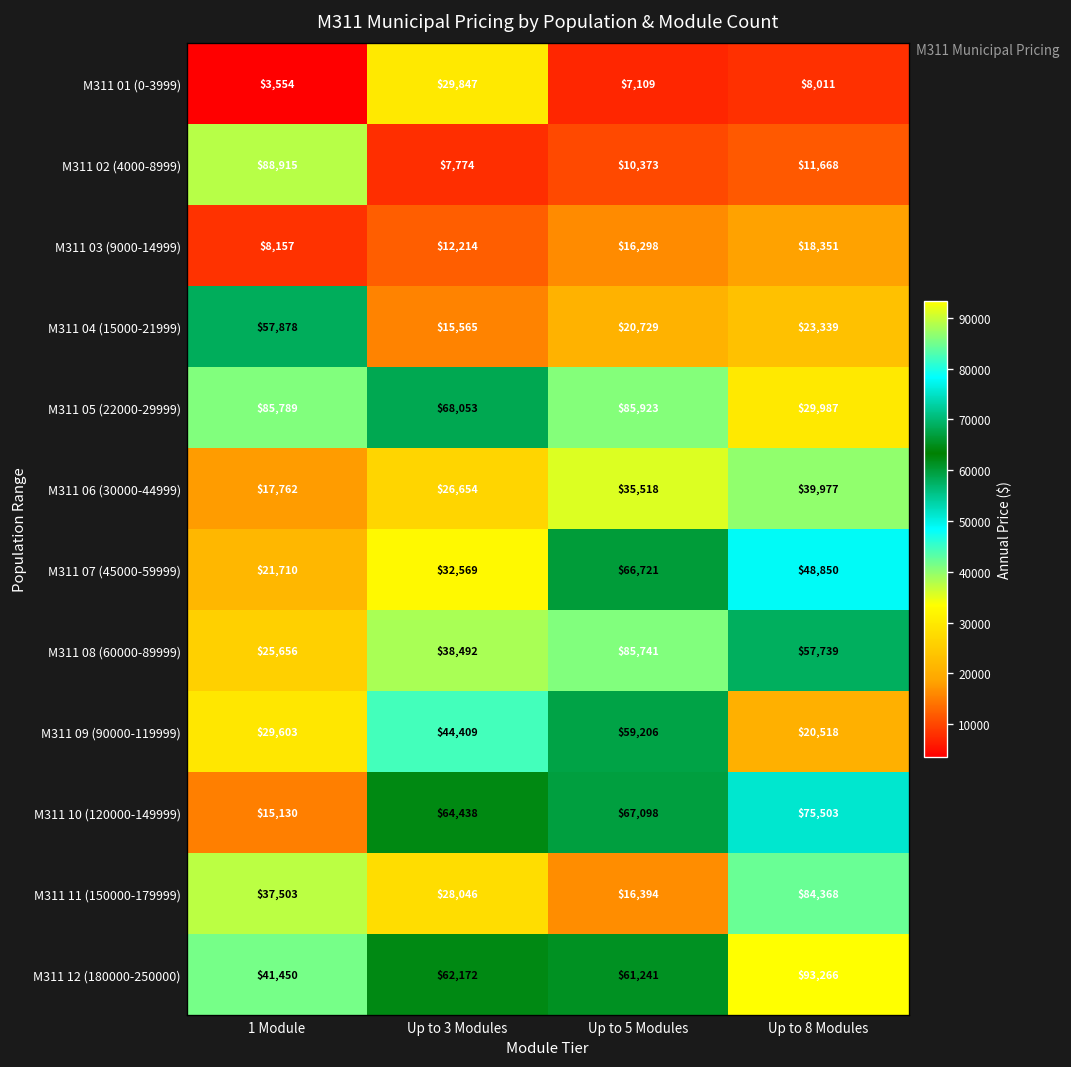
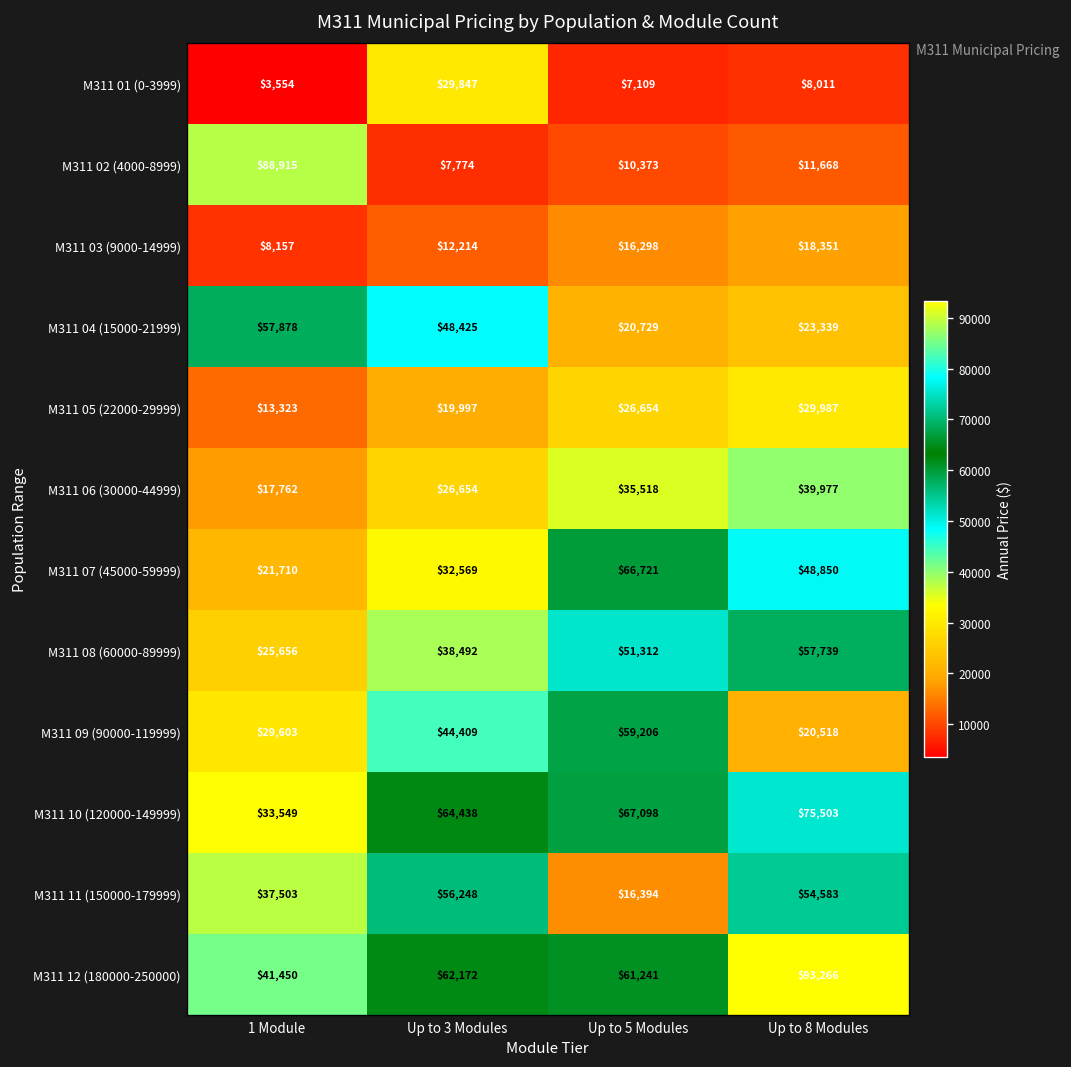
M311 04 (15000-21999), Up to 3 Modules: $15,565 -> $48,425
M311 05 (22000-29999), 1 Module: $85,789 -> $13,323
M311 05 (22000-29999), Up to 3 Modules: $68,053 -> $19,997
M311 05 (22000-29999), Up to 5 Modules: $85,923 -> $26,654
M311 08 (60000-89999), Up to 5 Modules: $85,741 -> $51,312
M311 10 (120000-149999), 1 Module: $15,130 -> $33,549
M311 11 (150000-179999), Up to 3 Modules: $28,046 -> $56,248
M311 11 (150000-179999), Up to 8 Modules: $84,368 -> $54,583
